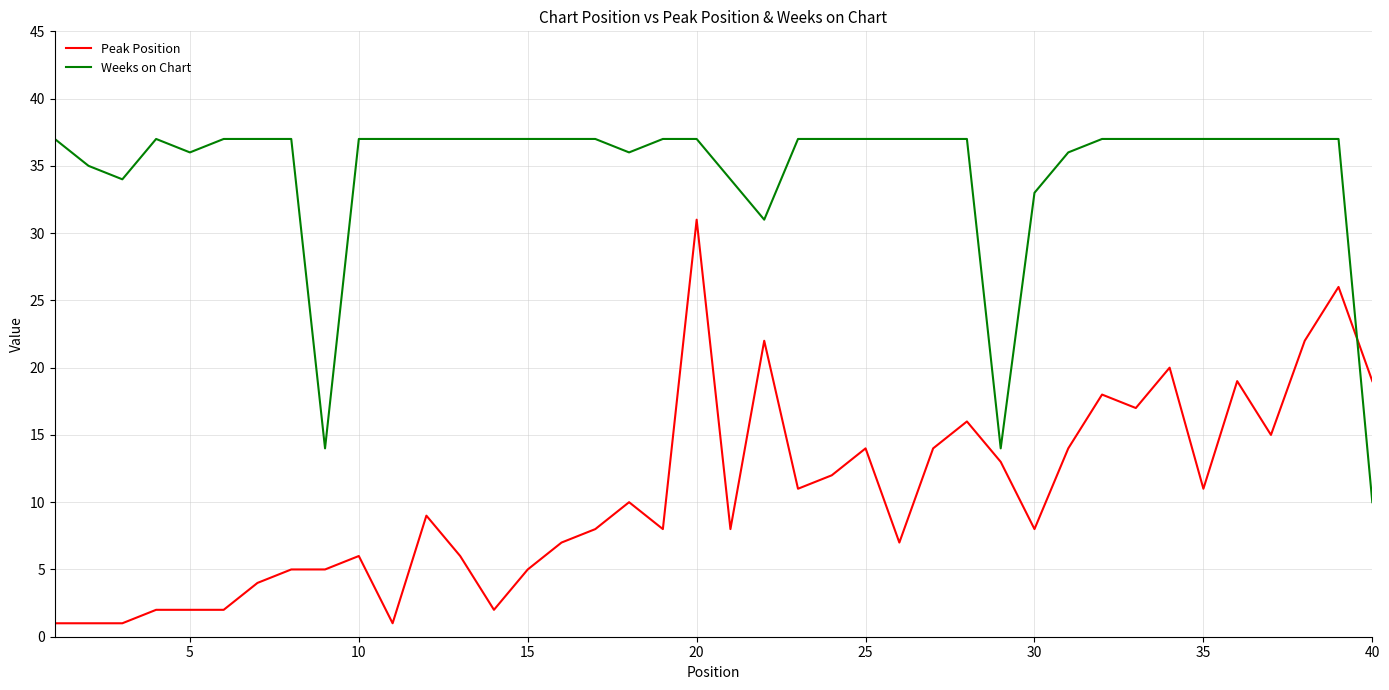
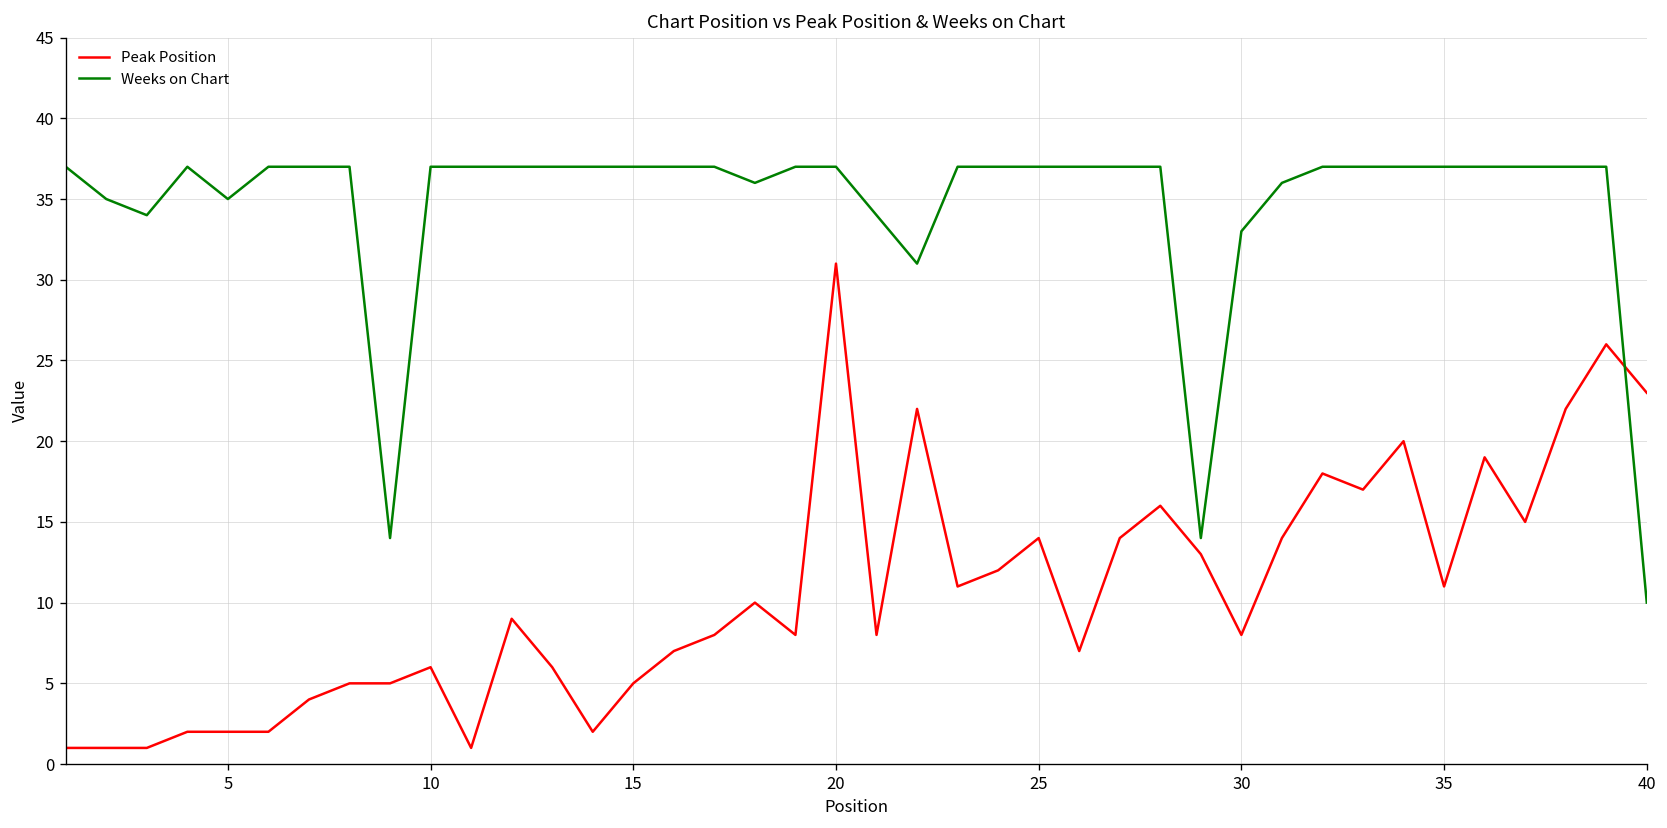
Weeks on Chart, 5: 36 -> 35
Peak Position, 40: 19 -> 23
